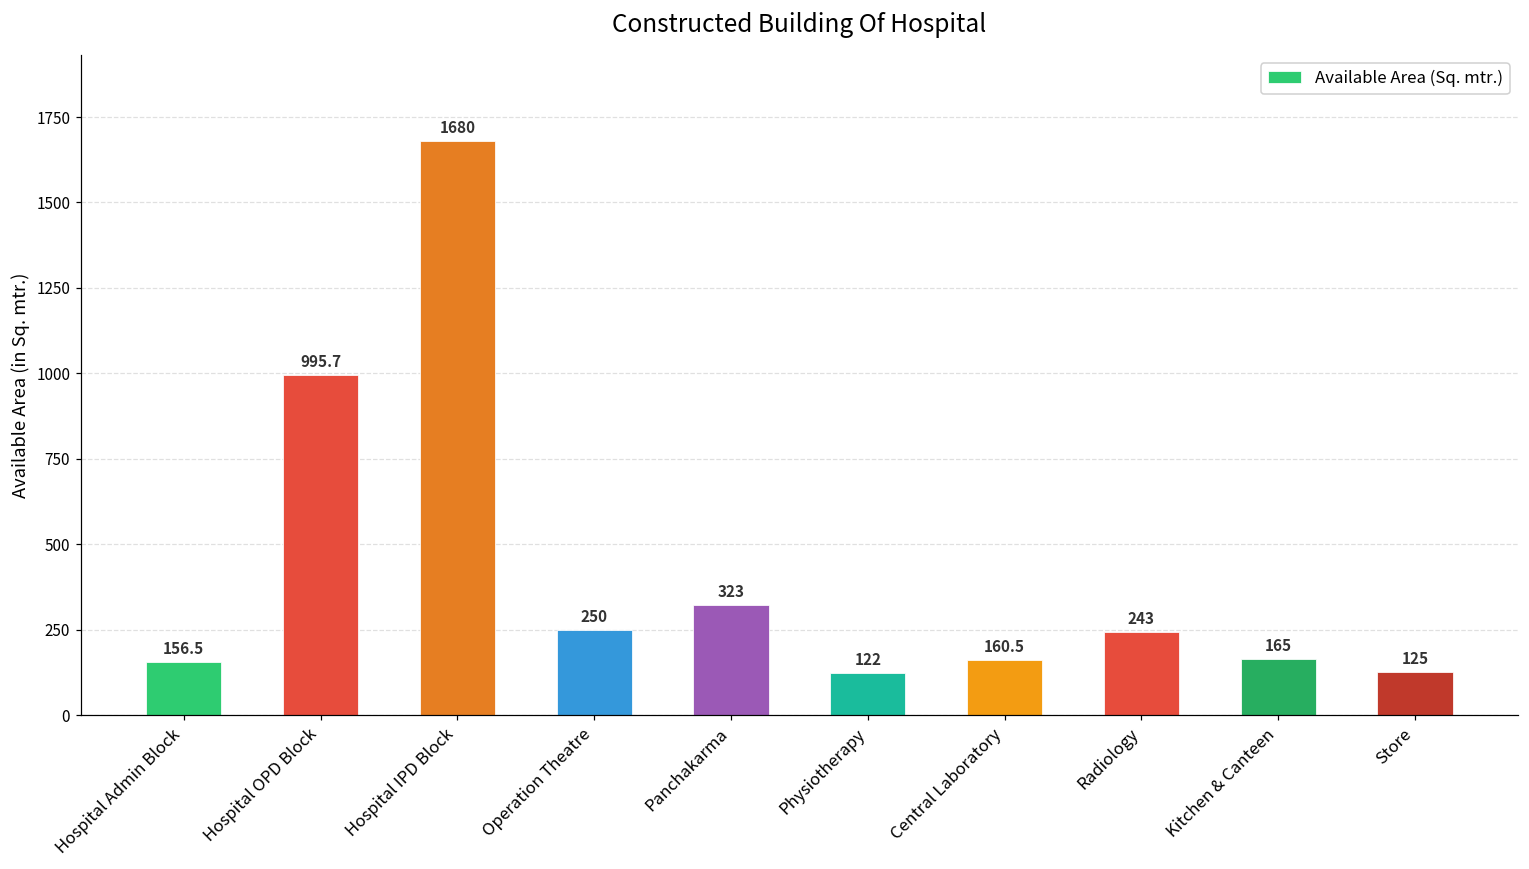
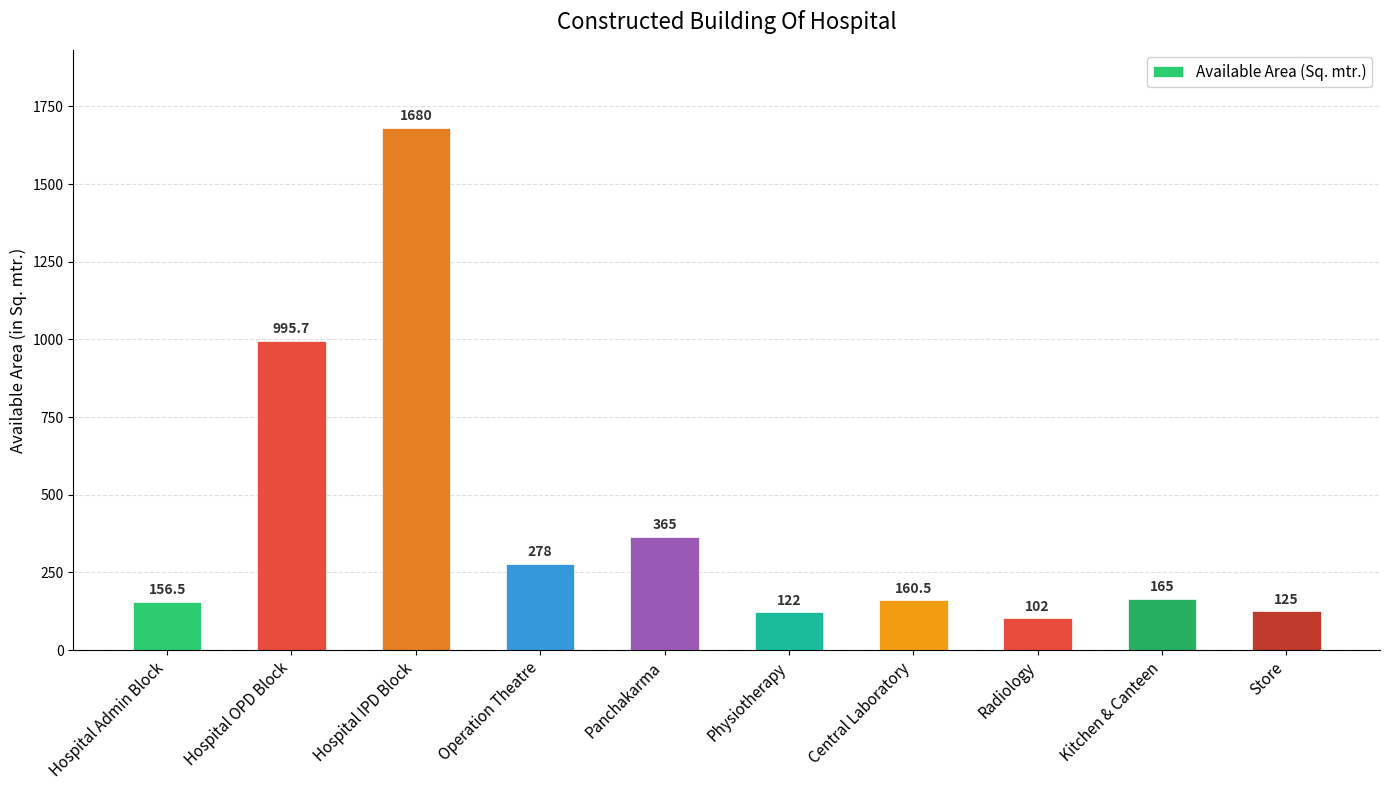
Operation Theatre: 250 -> 278
Panchakarma: 323 -> 365
Radiology: 243 -> 102
